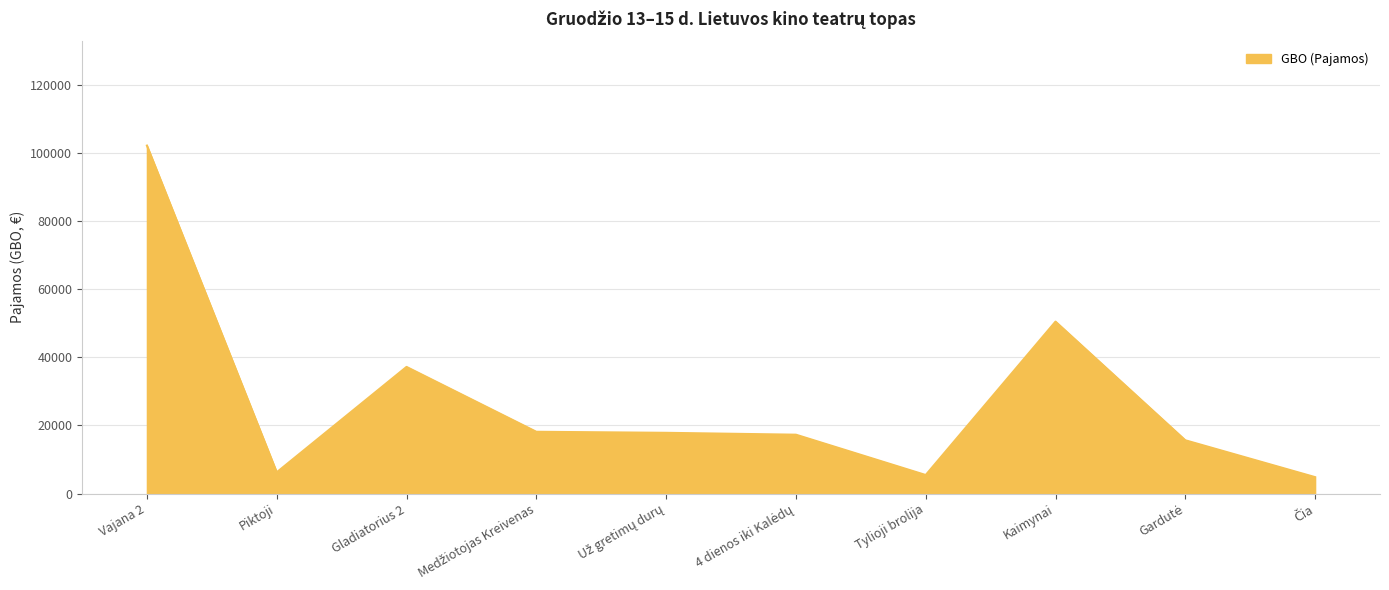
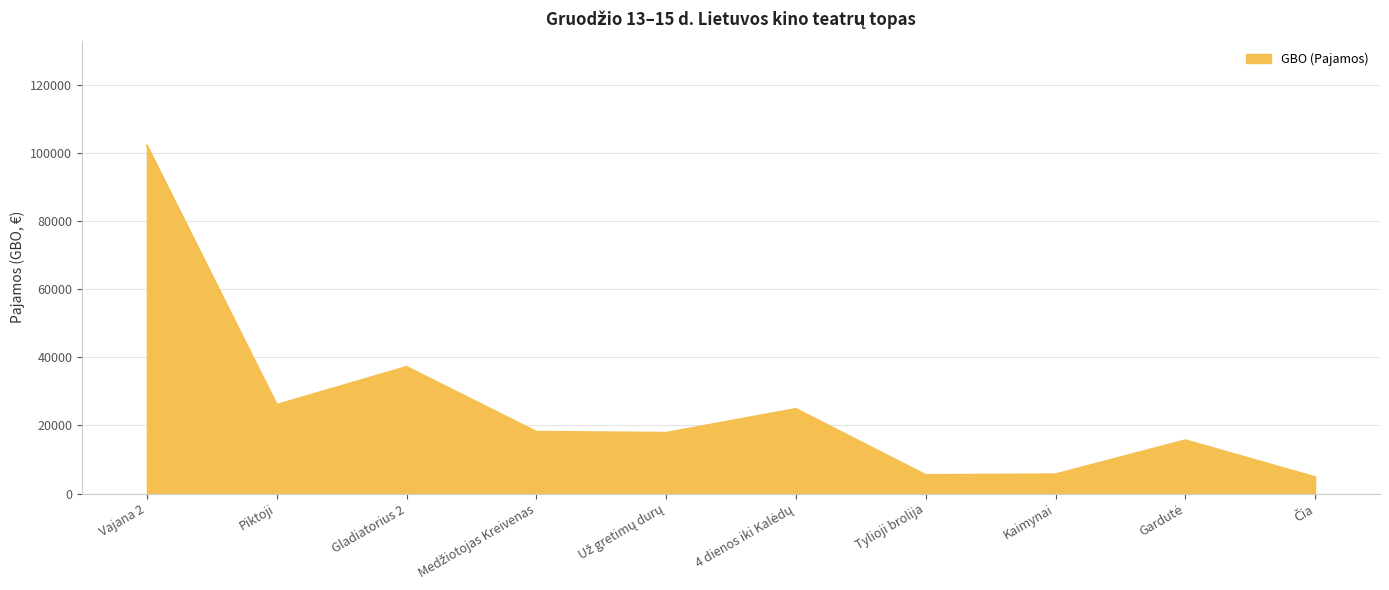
Piktoji: 6000 -> 26000
4 dienos iki Kalėdų: 17000 -> 25000
Kaimynai: 50000 -> 6000
